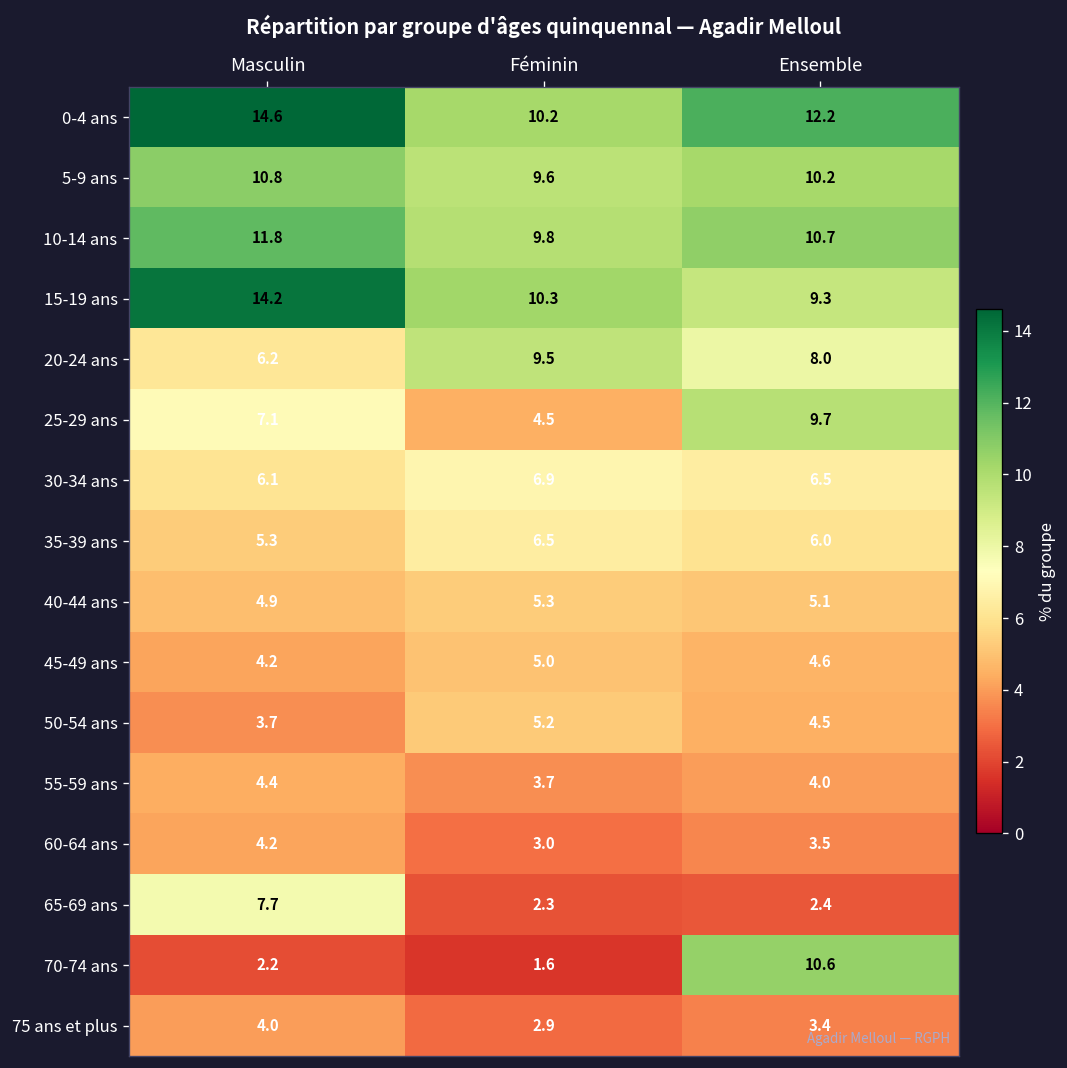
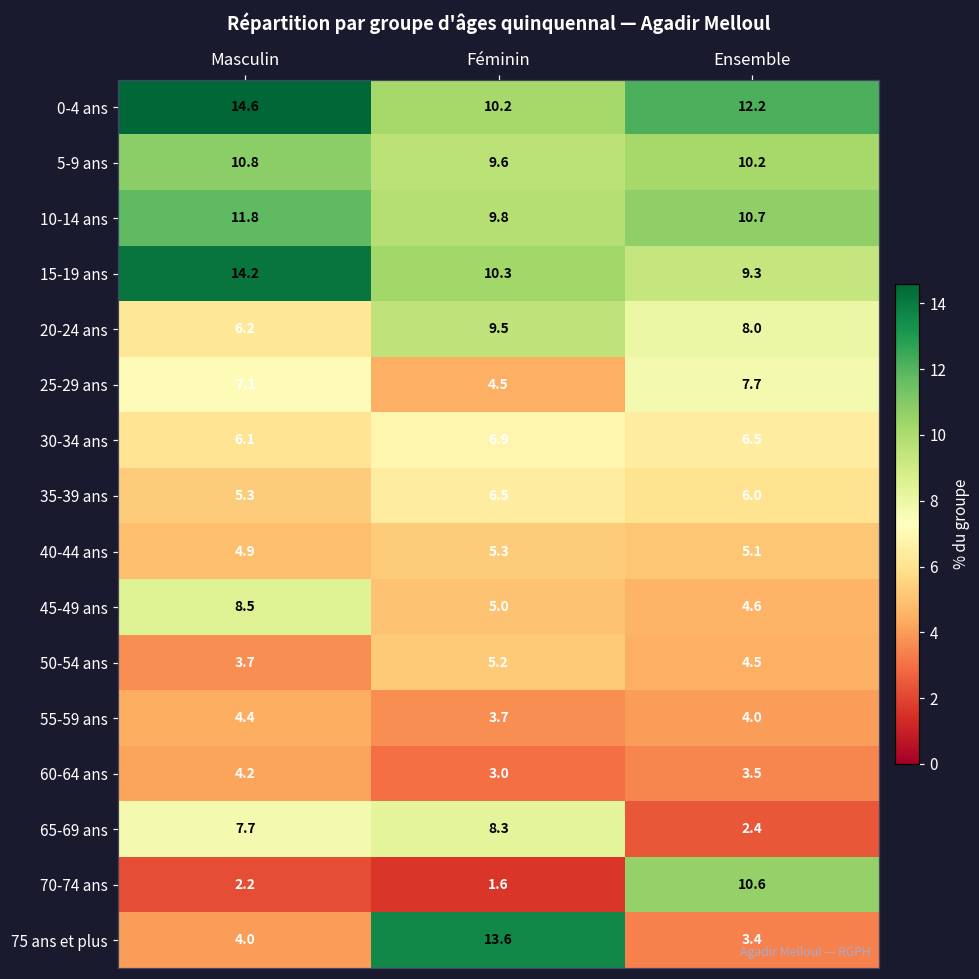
25-29 ans, Ensemble: 9.7 -> 7.7
45-49 ans, Masculin: 4.2 -> 8.5
65-69 ans, Féminin: 2.3 -> 8.3
75 ans et plus, Féminin: 2.9 -> 13.6
